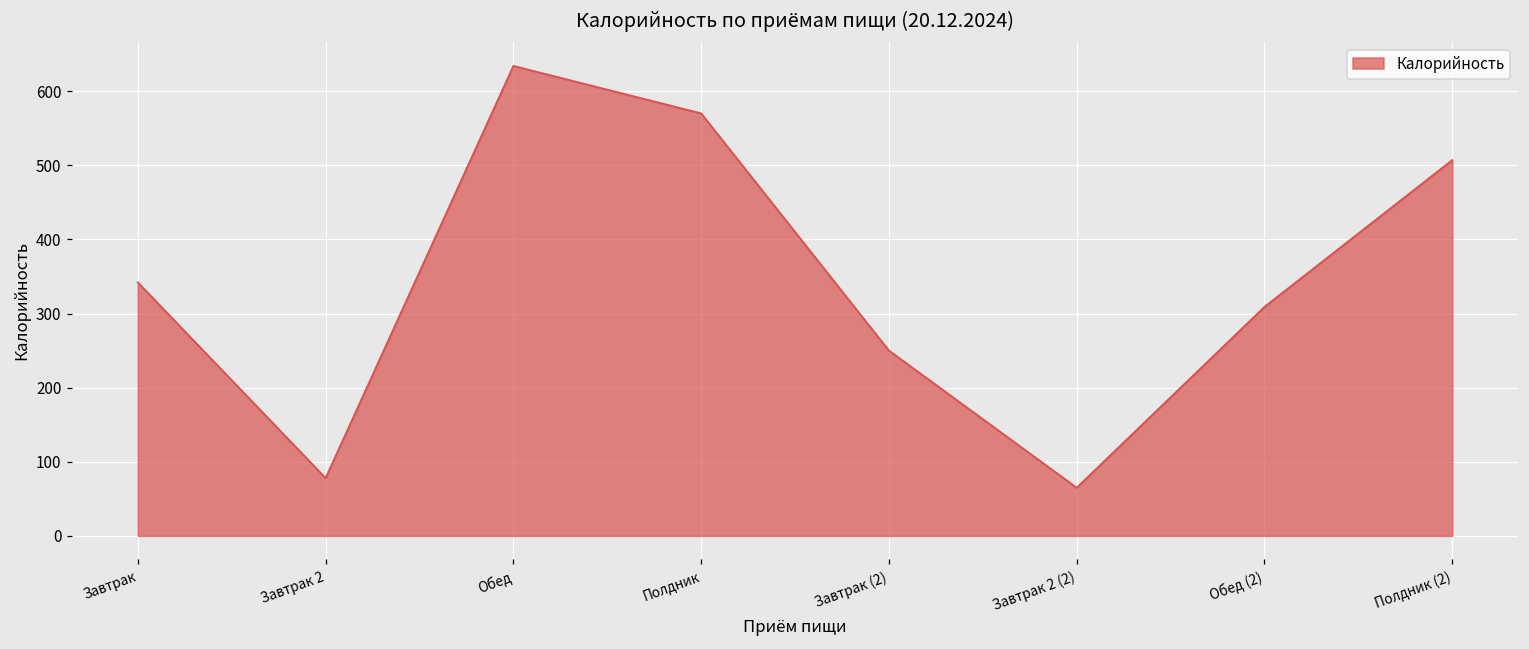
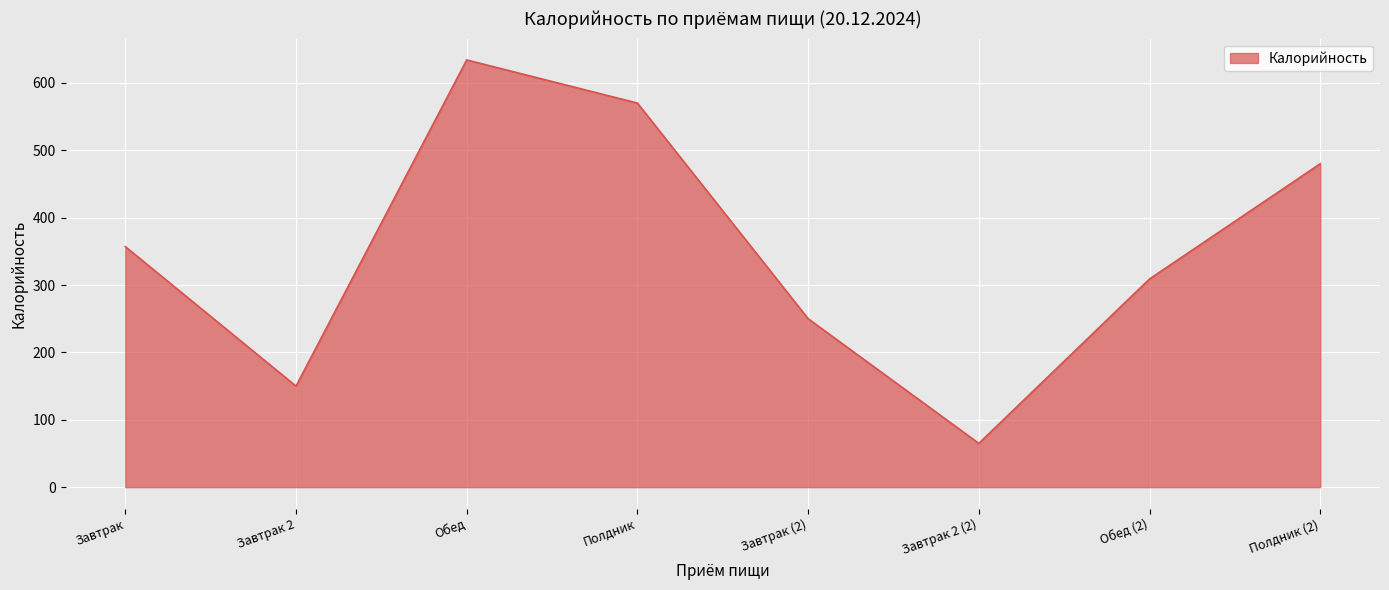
Завтрак: 340 -> 360
Завтрак 2: 80 -> 150
Полдник (2): 510 -> 480
